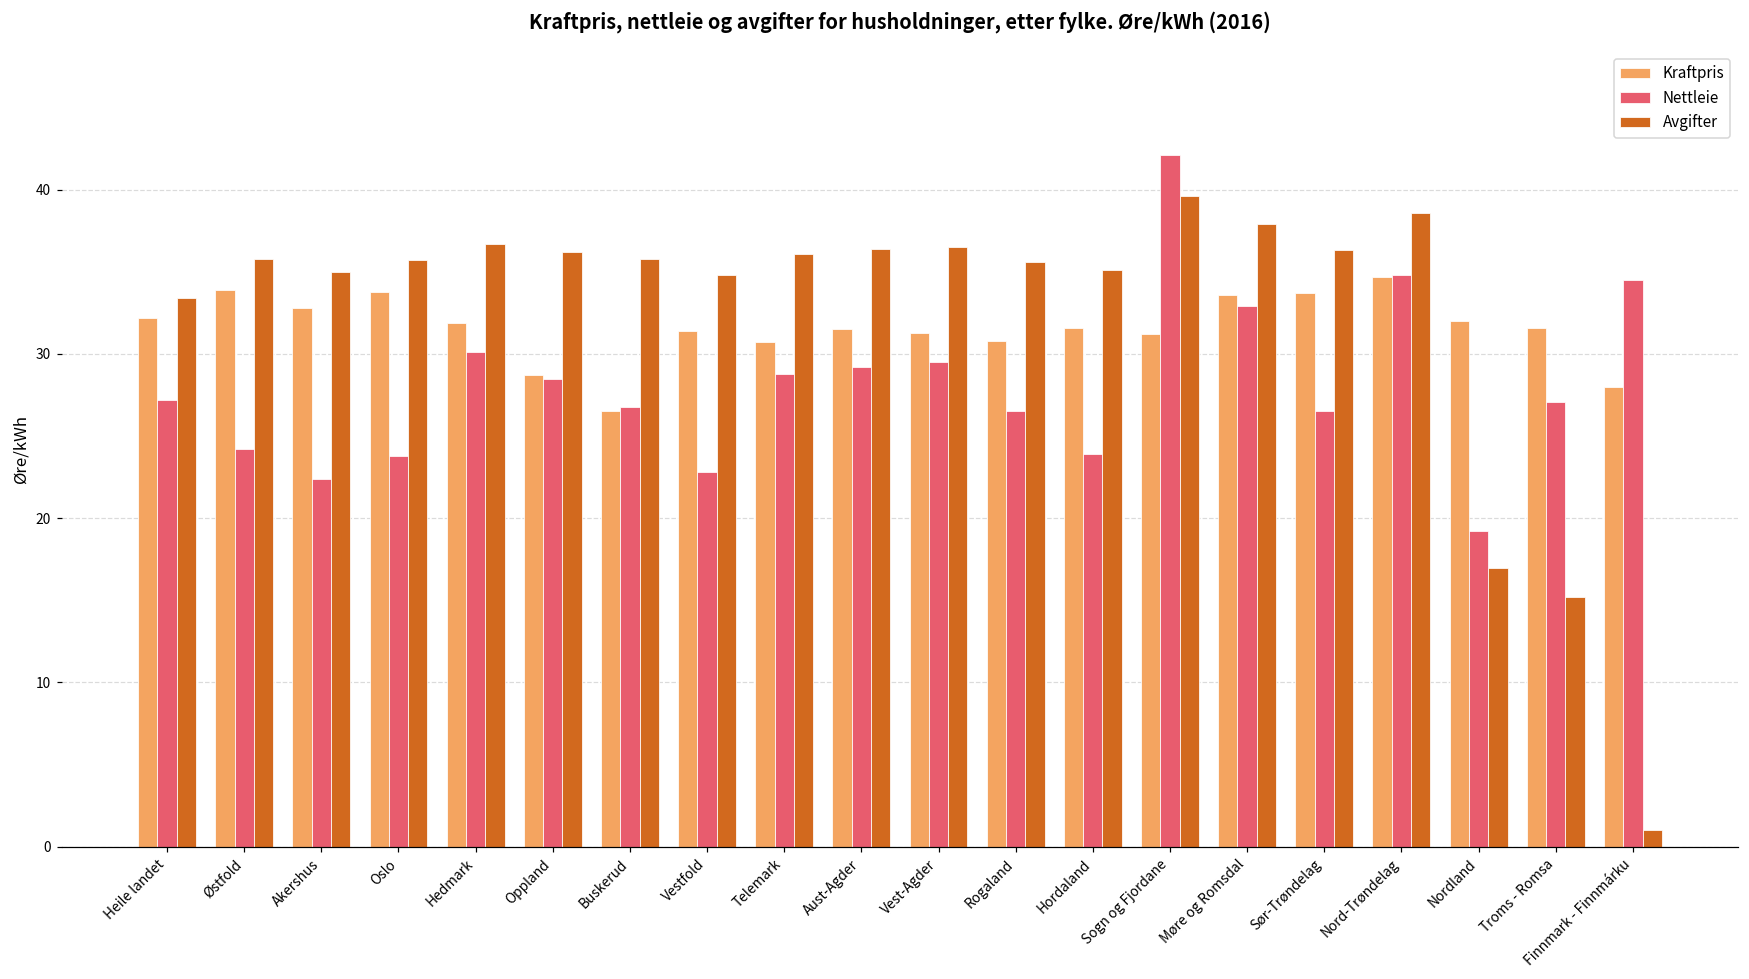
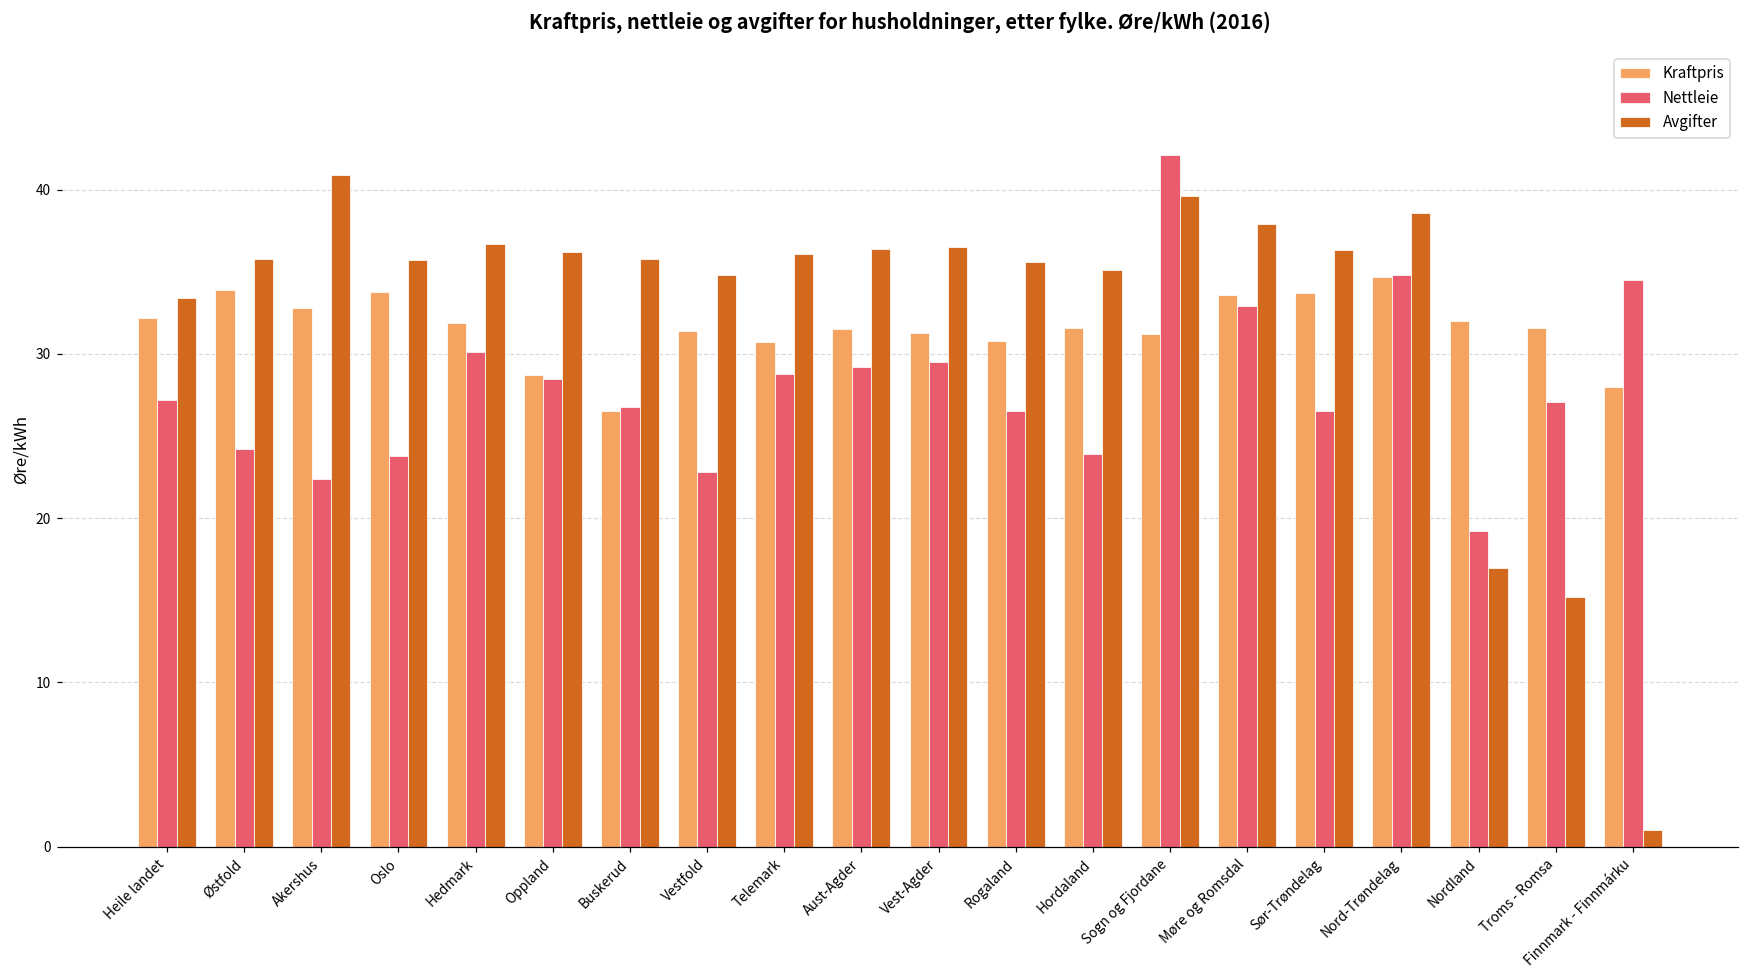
Avgifter, Akershus: 35.0 -> 40.9
